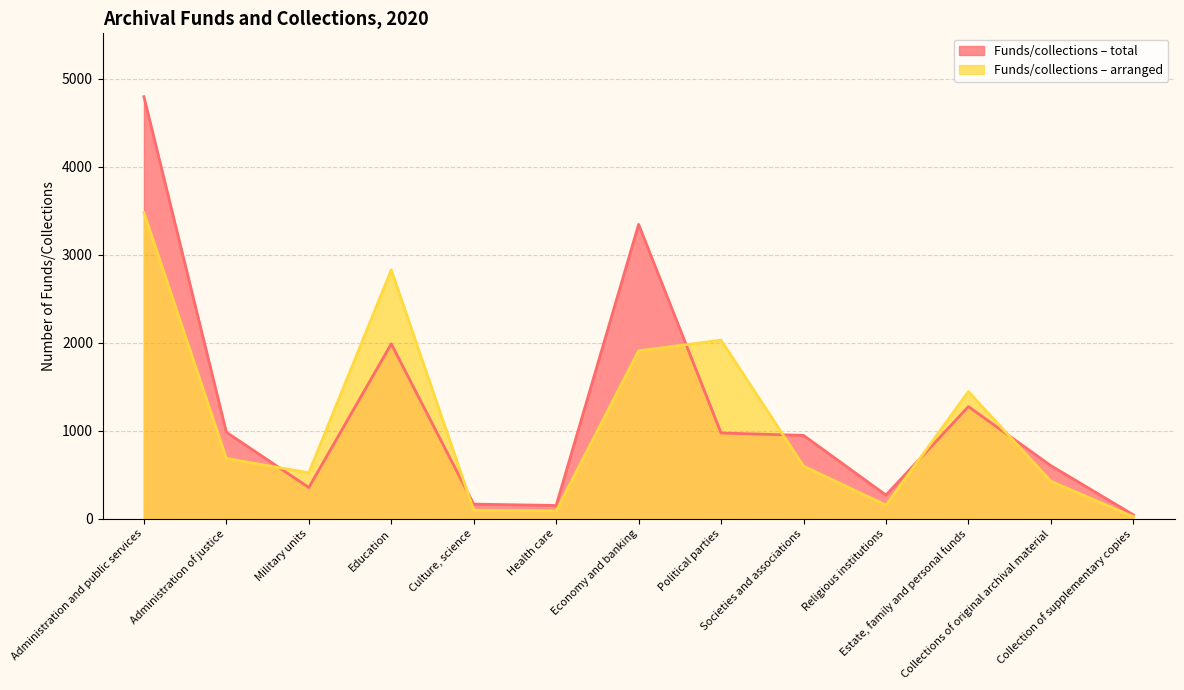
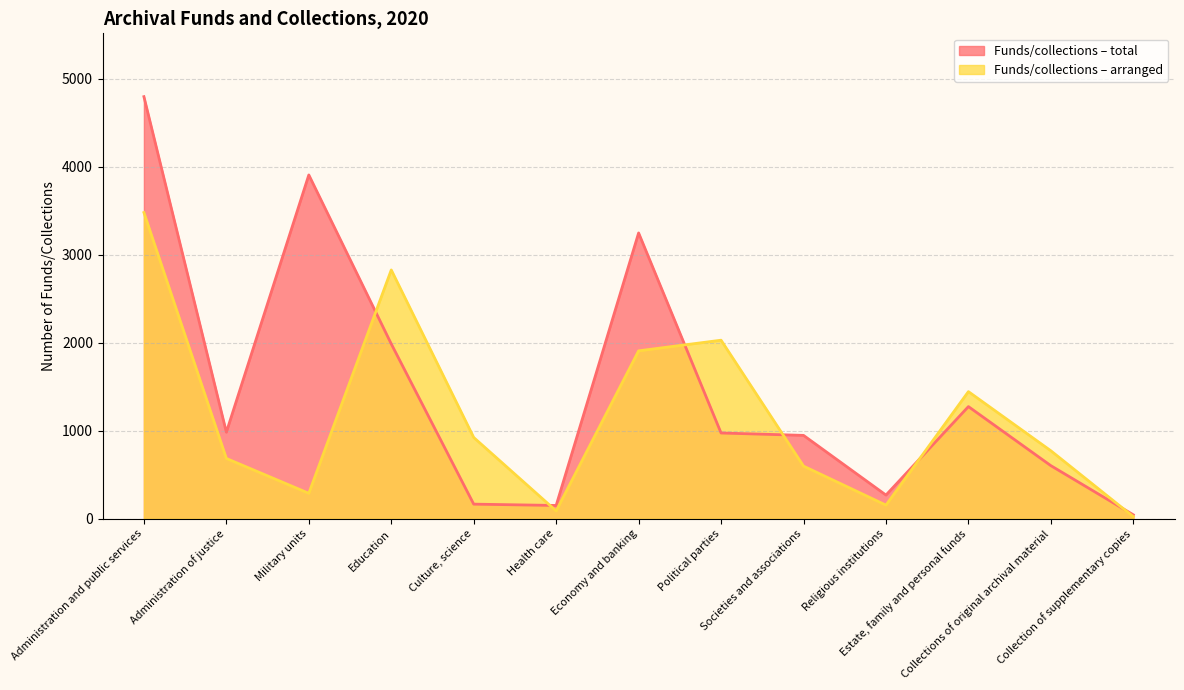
Funds/collections – total, Military units: 400 -> 3900
Funds/collections – arranged, Military units: 500 -> 300
Funds/collections – arranged, Culture, science: 100 -> 900
Funds/collections – total, Economy and banking: 3300 -> 3200
Funds/collections – arranged, Collections of original archival material: 400 -> 800
